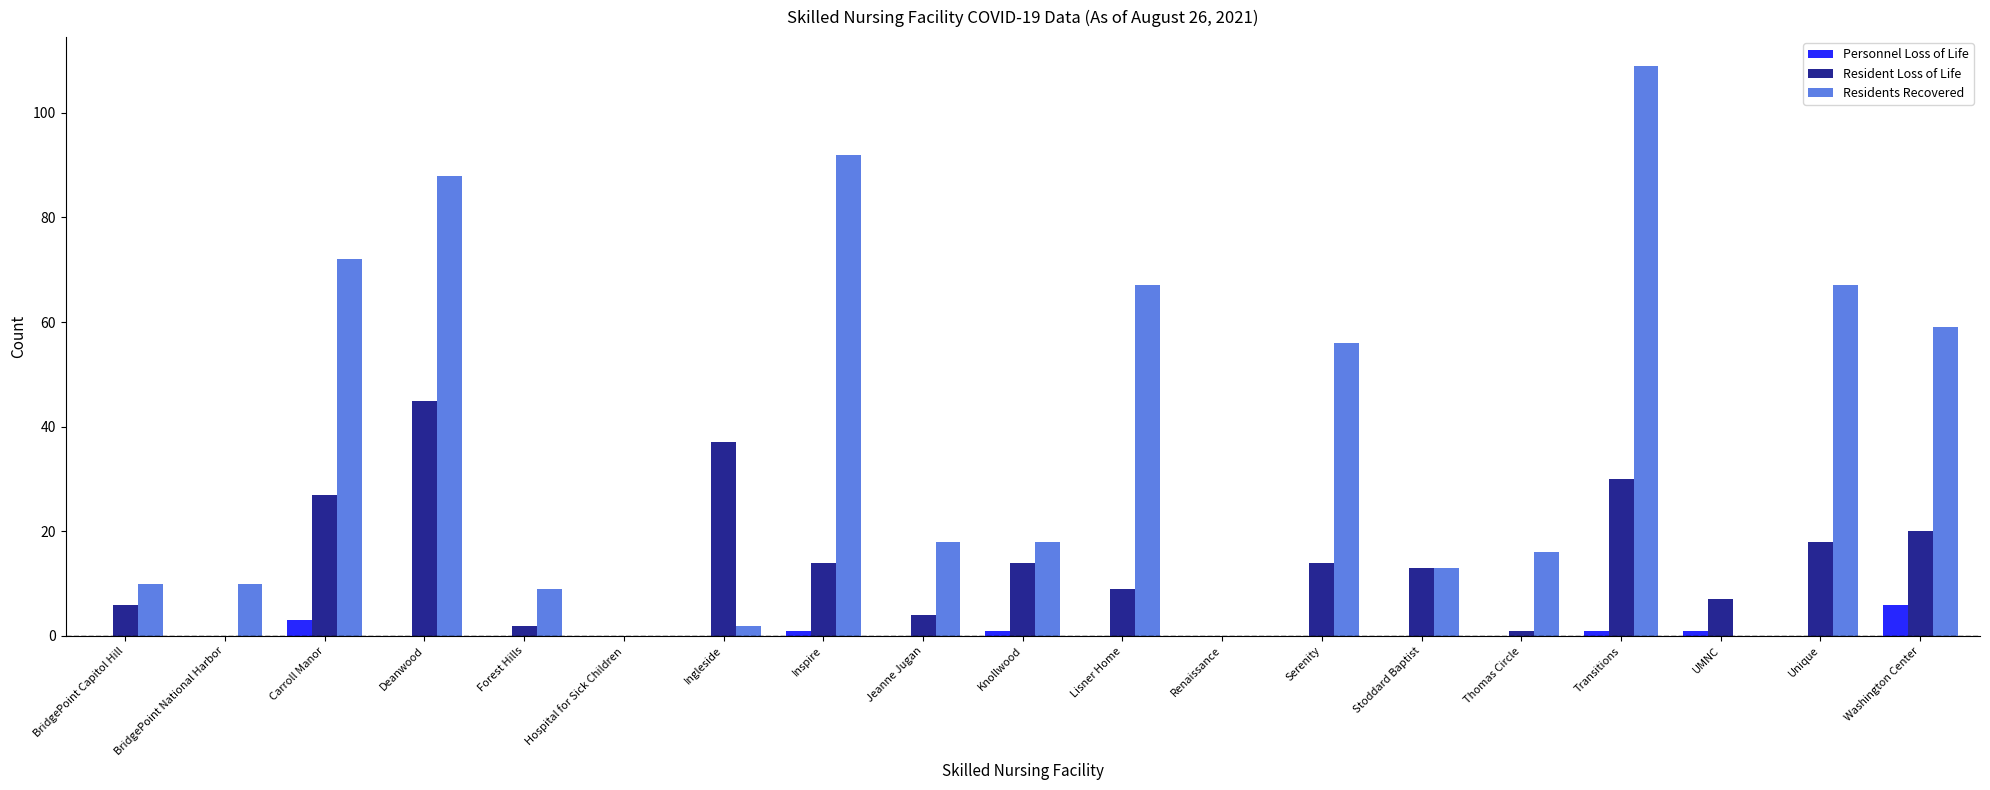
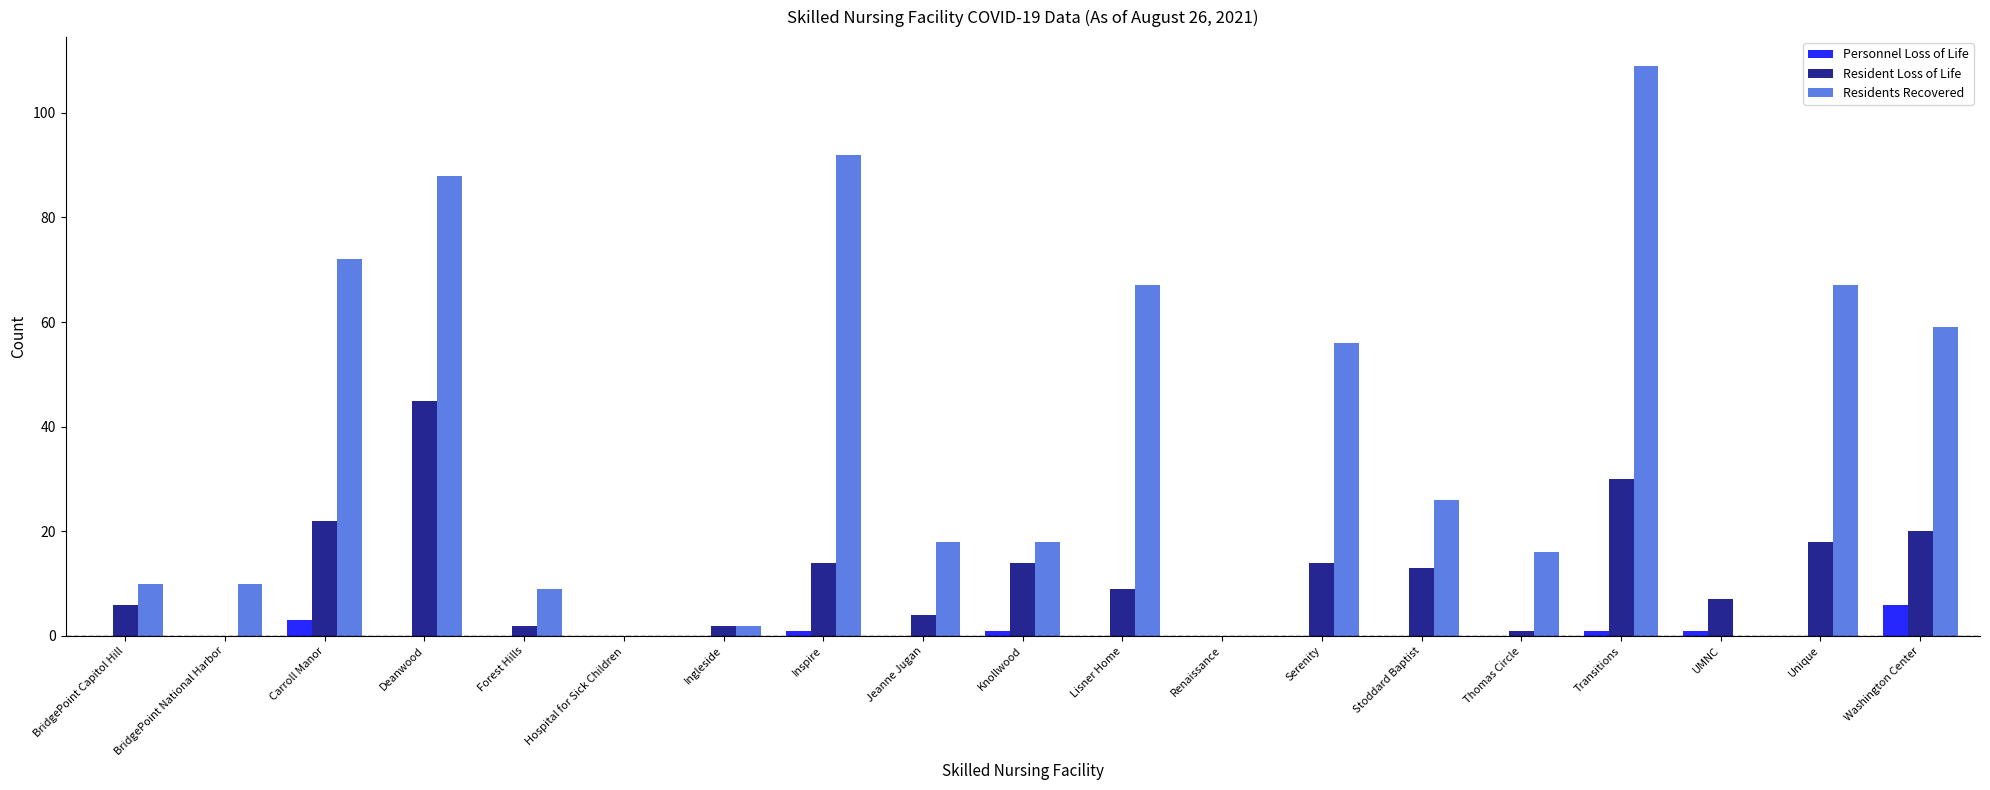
Resident Loss of Life, Carroll Manor: 27 -> 22
Resident Loss of Life, Ingleside: 37 -> 2
Residents Recovered, Stoddard Baptist: 13 -> 26
